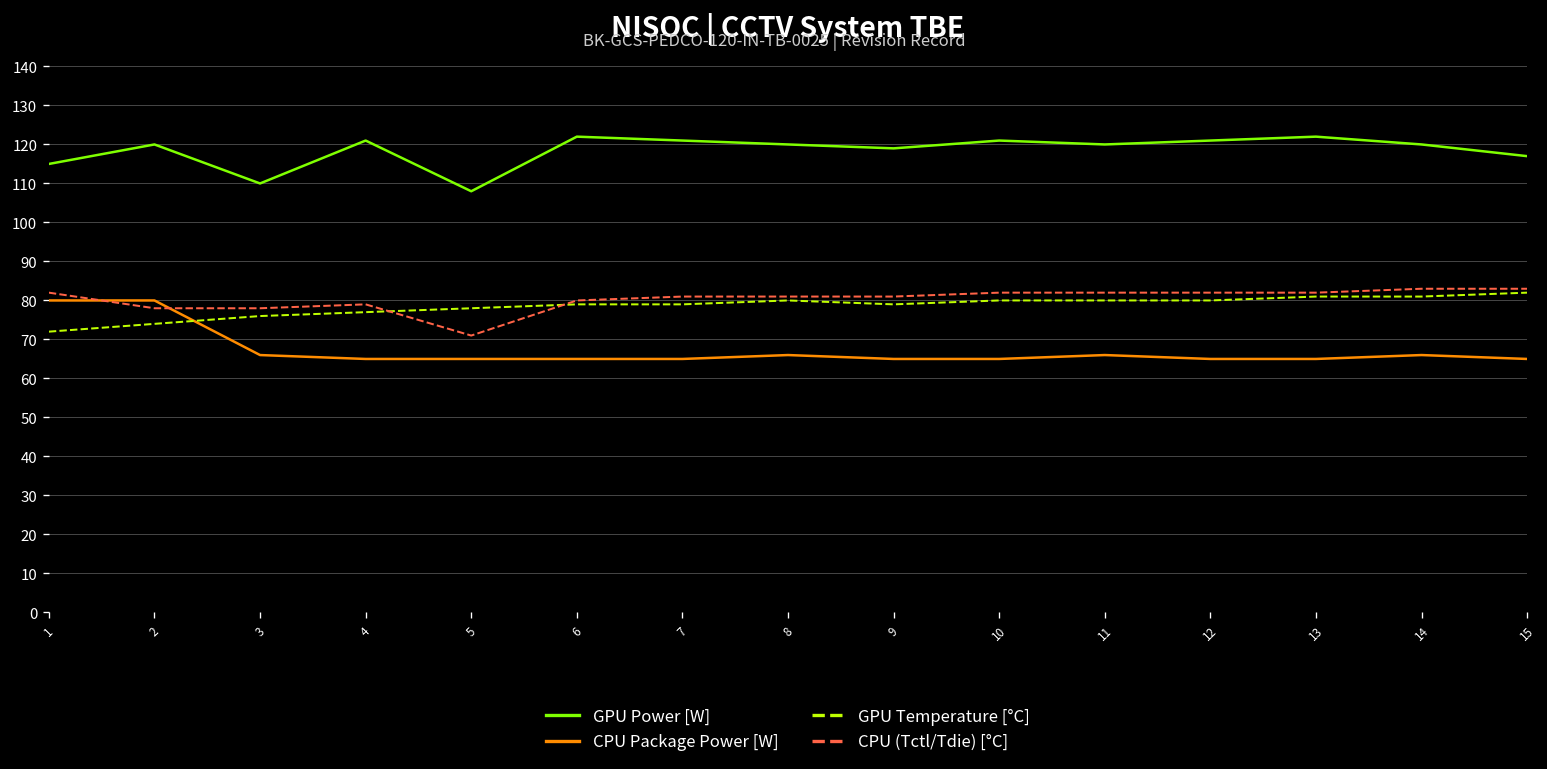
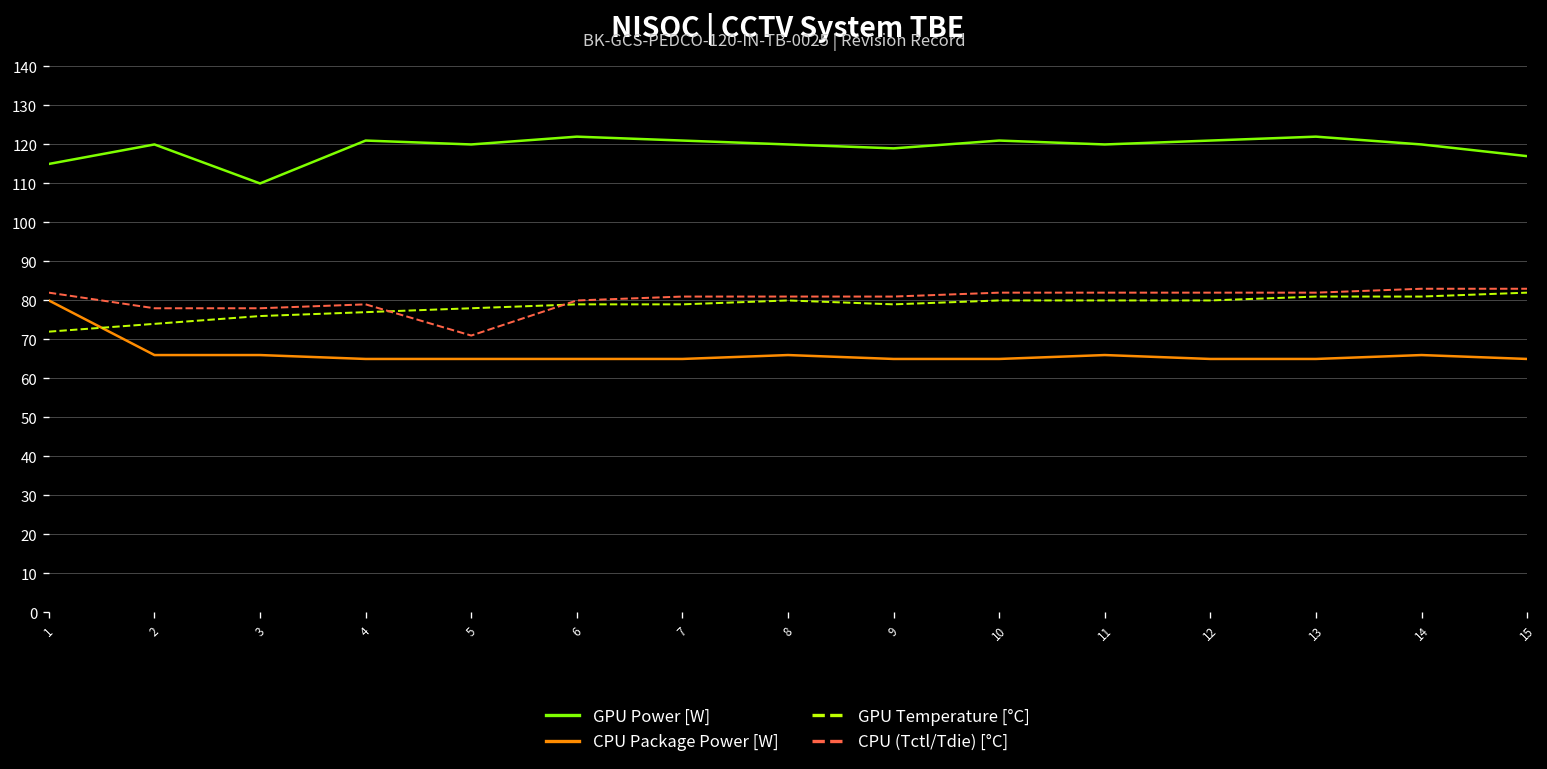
CPU Package Power [W], 2: 80 -> 66
GPU Power [W], 5: 108 -> 120
